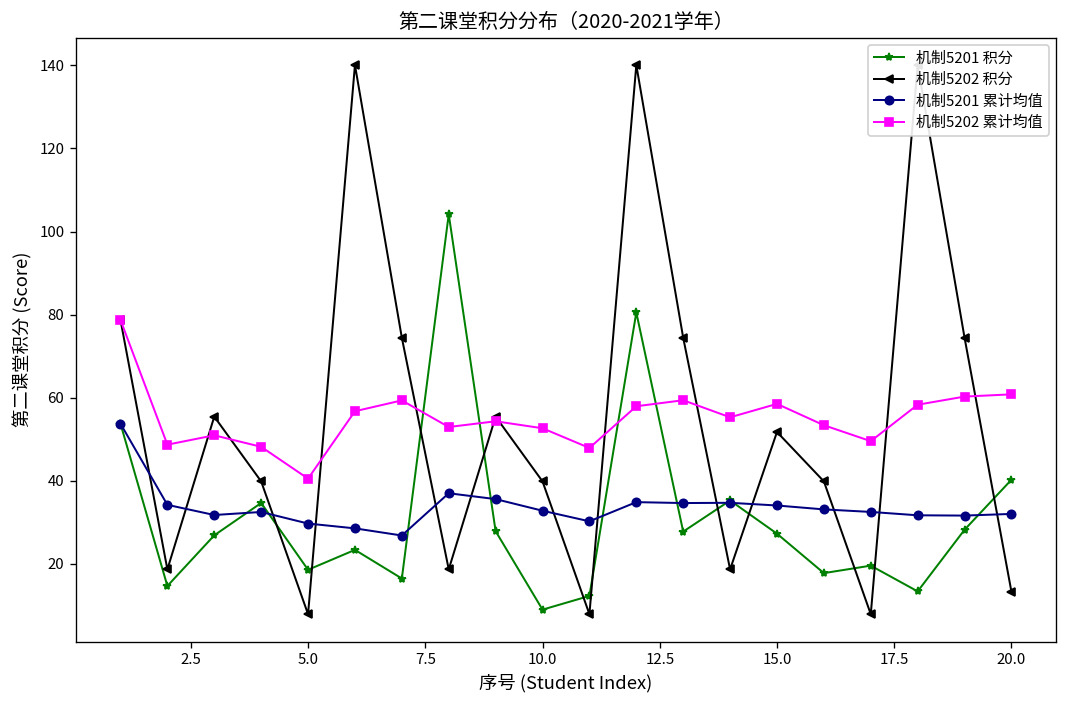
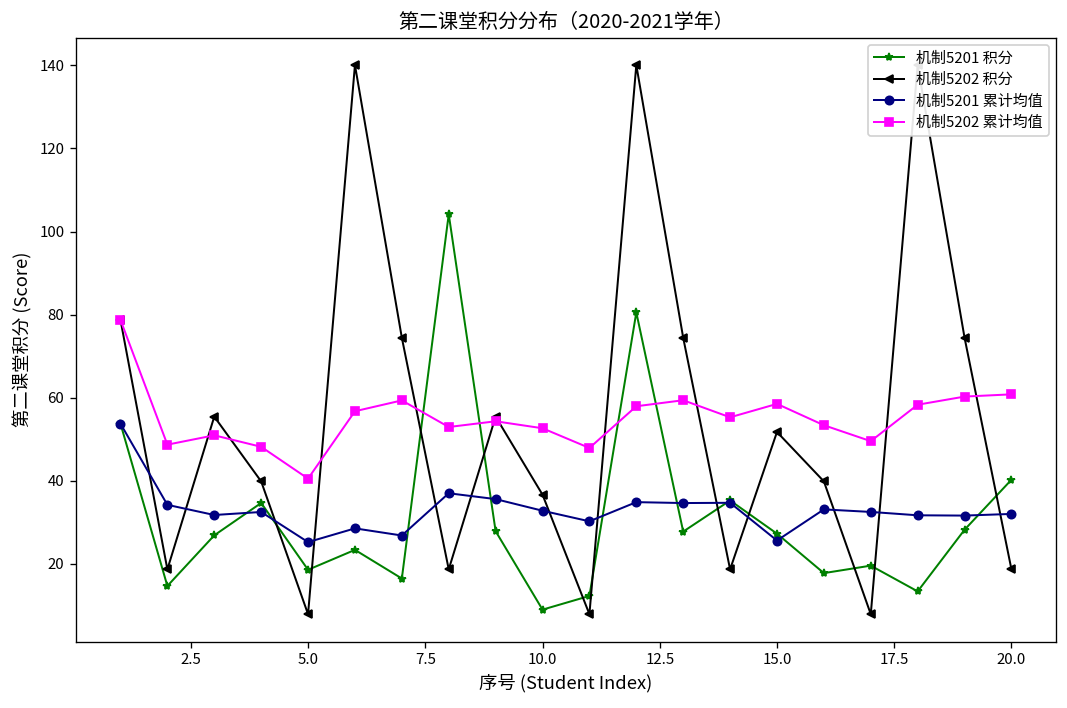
机制5201 累计均值, 5.0: 30 -> 25
机制5202 积分, 10.0: 40 -> 37
机制5201 累计均值, 15.0: 34 -> 26
机制5202 积分, 20.0: 13 -> 19
